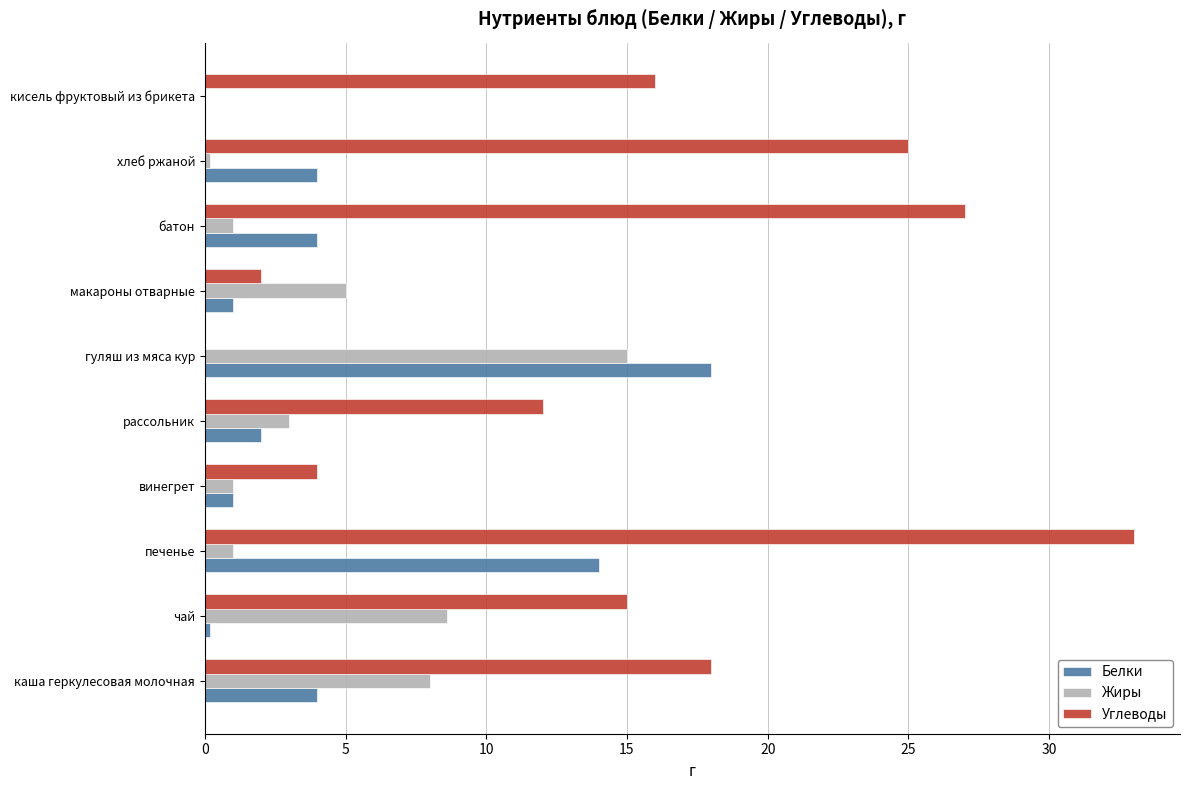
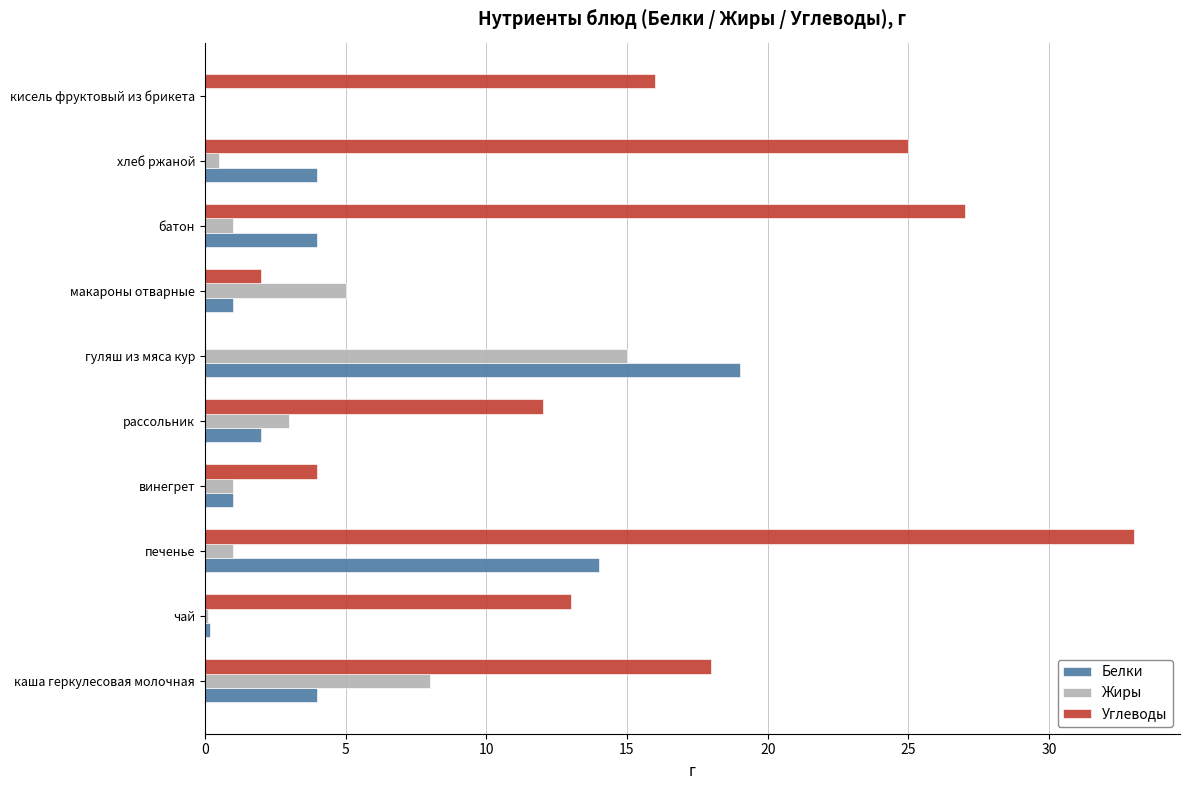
Жиры, хлеб ржаной: 0.2 -> 0.5
Белки, гуляш из мяса кур: 18 -> 19
Углеводы, чай: 15 -> 13
Жиры, чай: 8.6 -> 0.1
